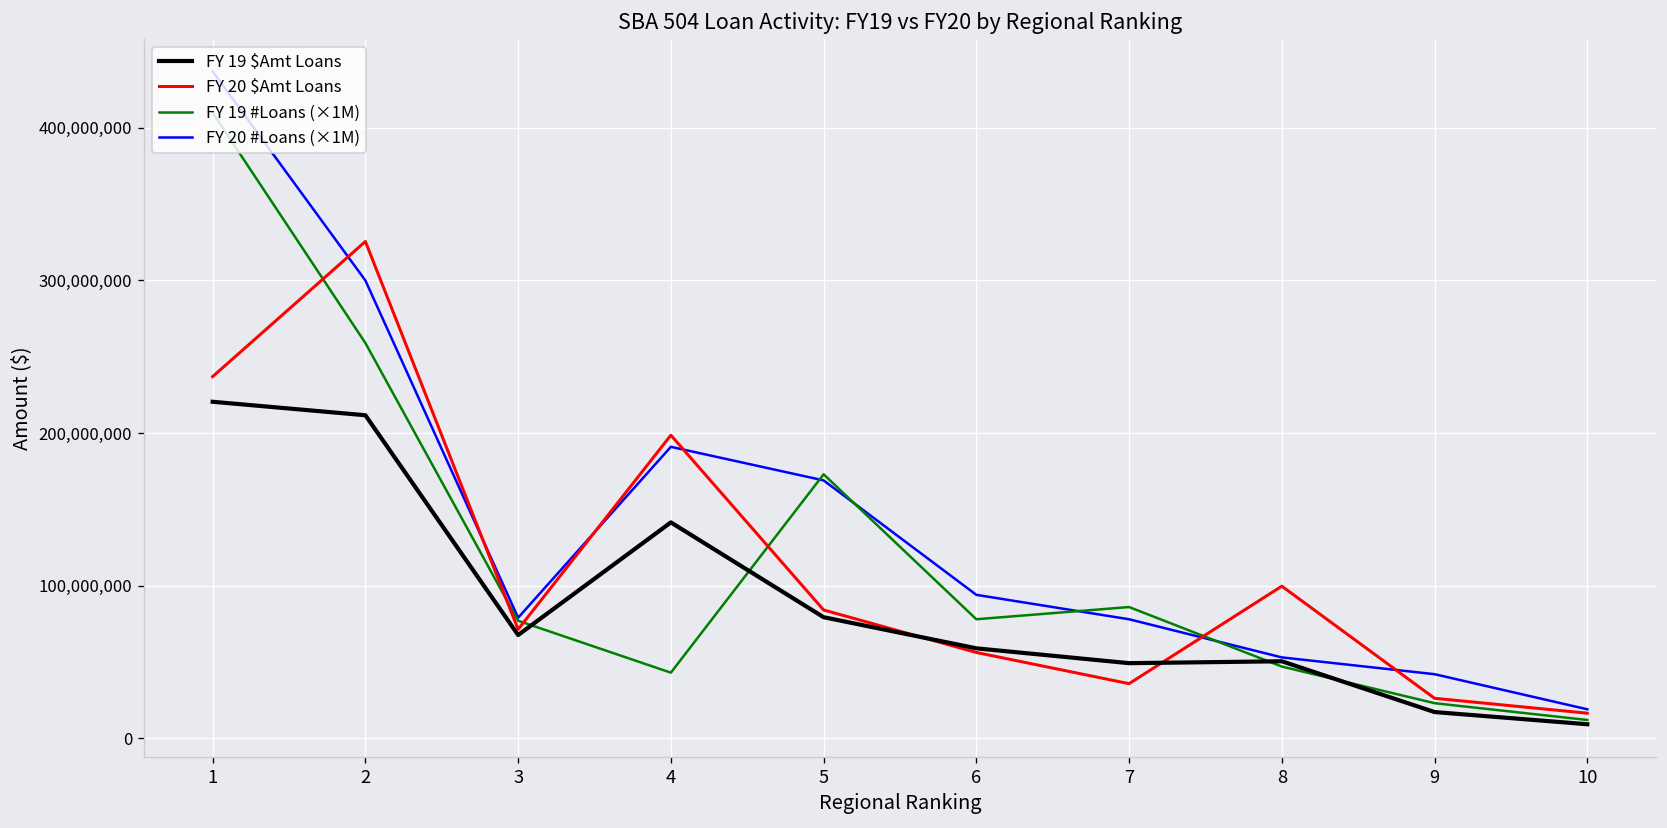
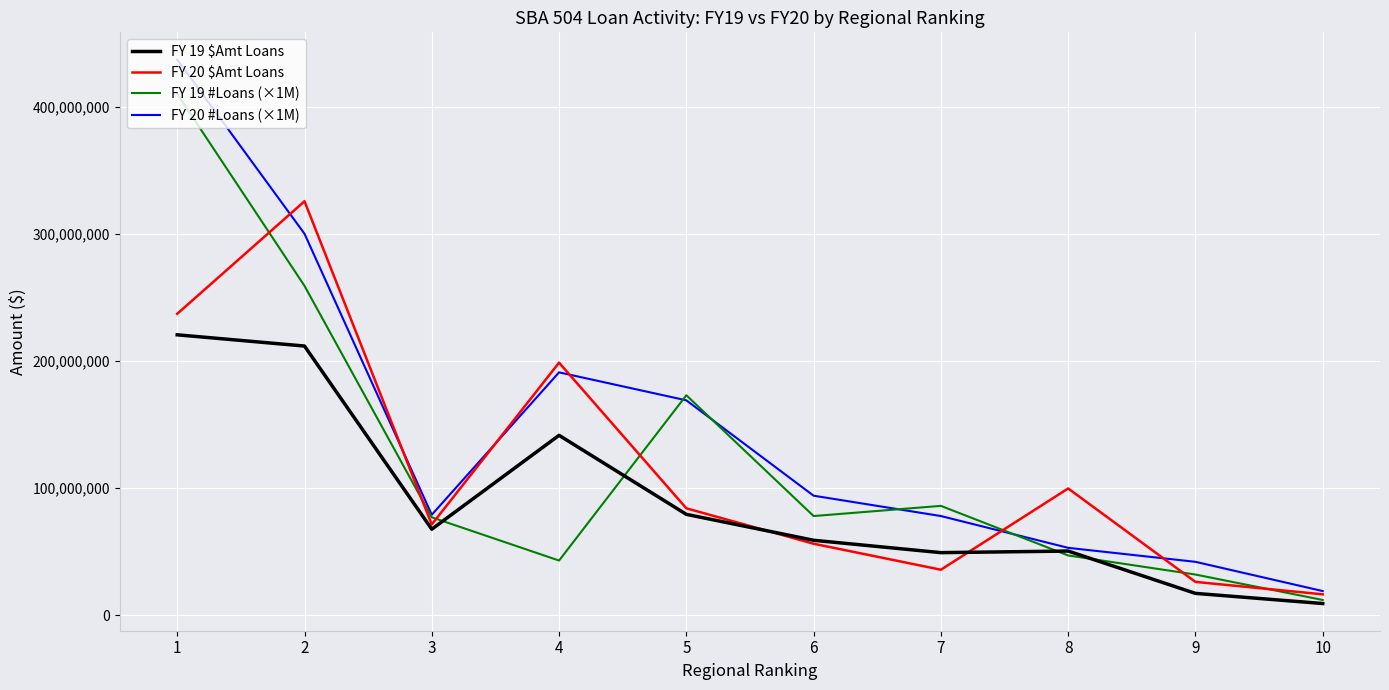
FY 19 #Loans (×1M), 9: 23,000,000 -> 32,000,000
